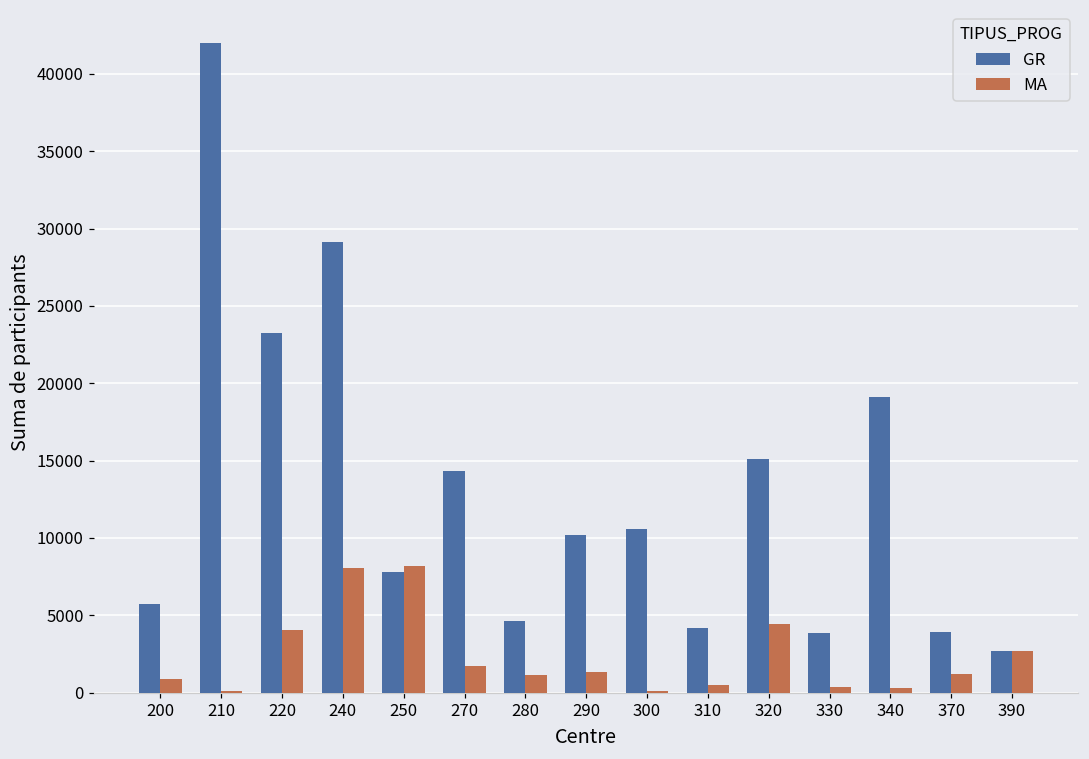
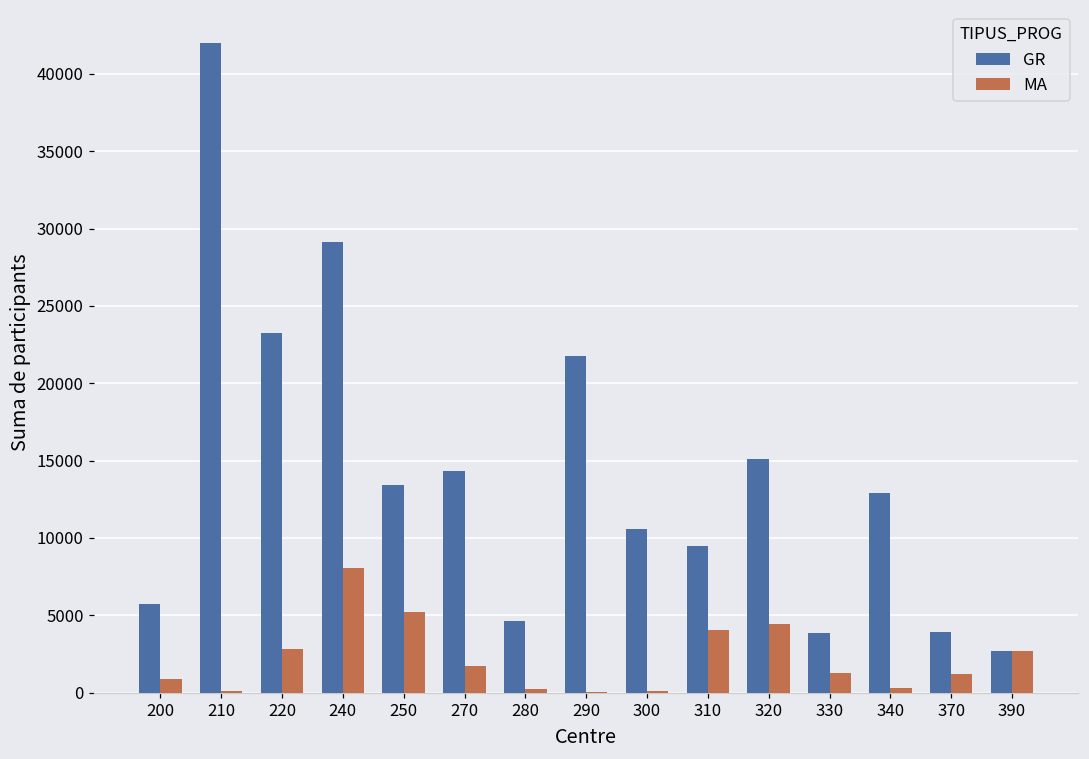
MA, 220: 4100 -> 2800
GR, 250: 7800 -> 13400
MA, 250: 8200 -> 5200
MA, 280: 1200 -> 300
GR, 290: 10200 -> 21800
MA, 290: 1300 -> 100
GR, 310: 4200 -> 9500
MA, 310: 500 -> 4100
MA, 330: 400 -> 1300
GR, 340: 19100 -> 12900
